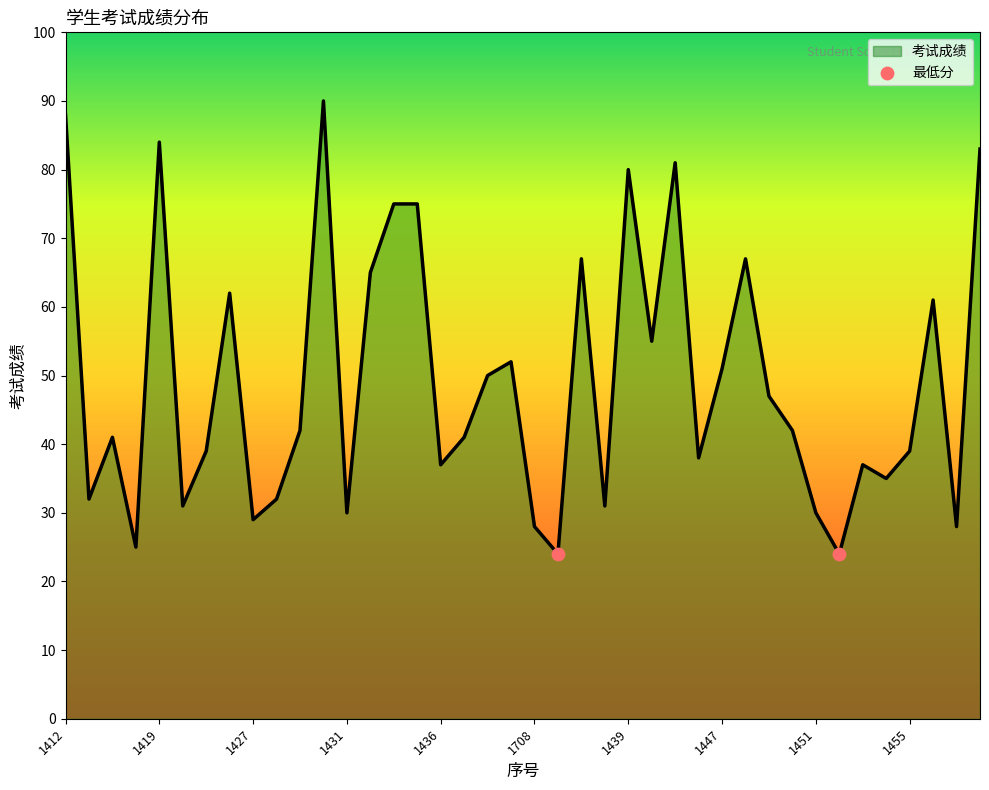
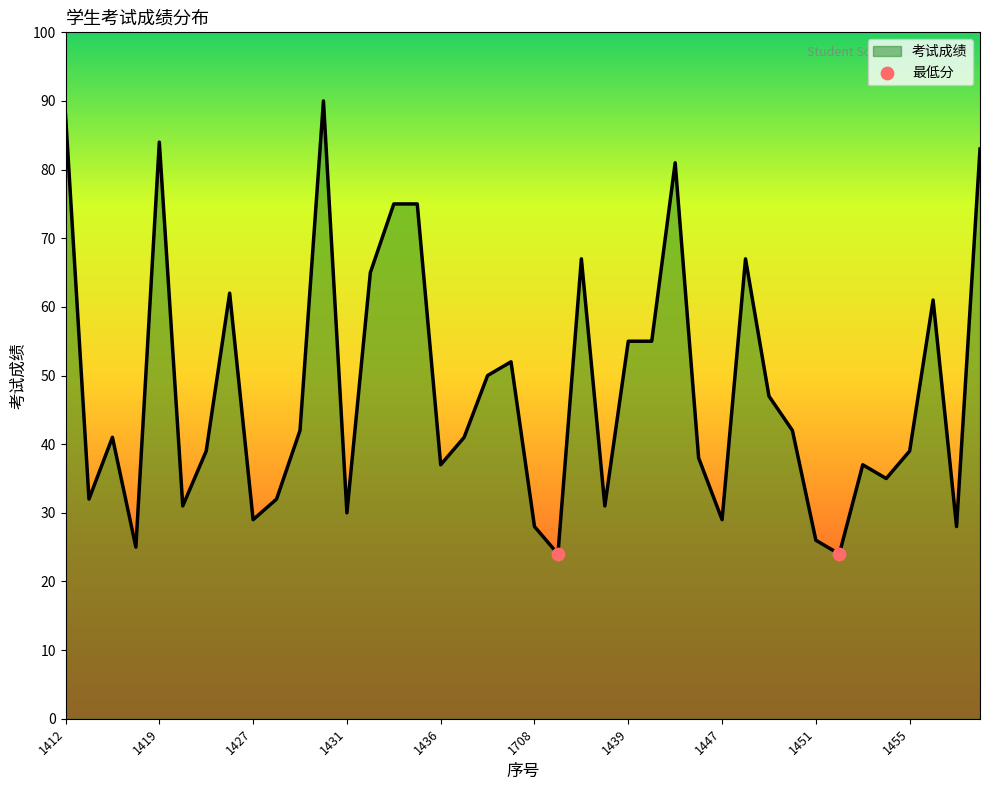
考试成绩, 1439: 80 -> 55
考试成绩, 1447: 51 -> 29
考试成绩, 1451: 30 -> 26
